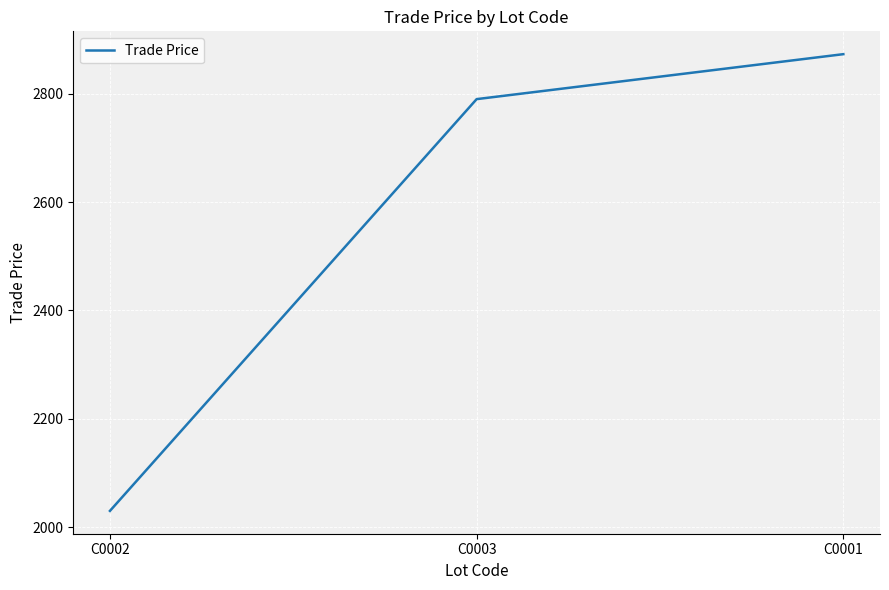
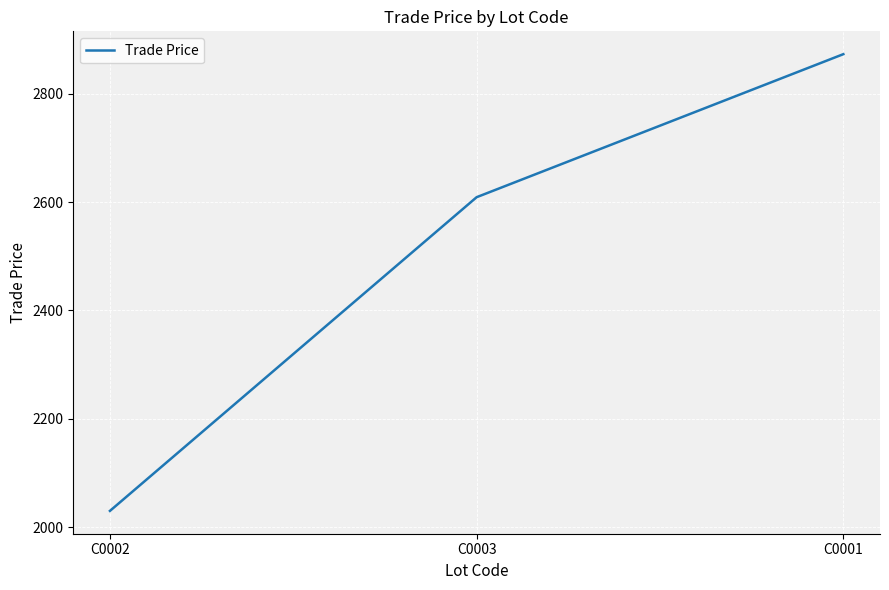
C0003: 2790 -> 2610
